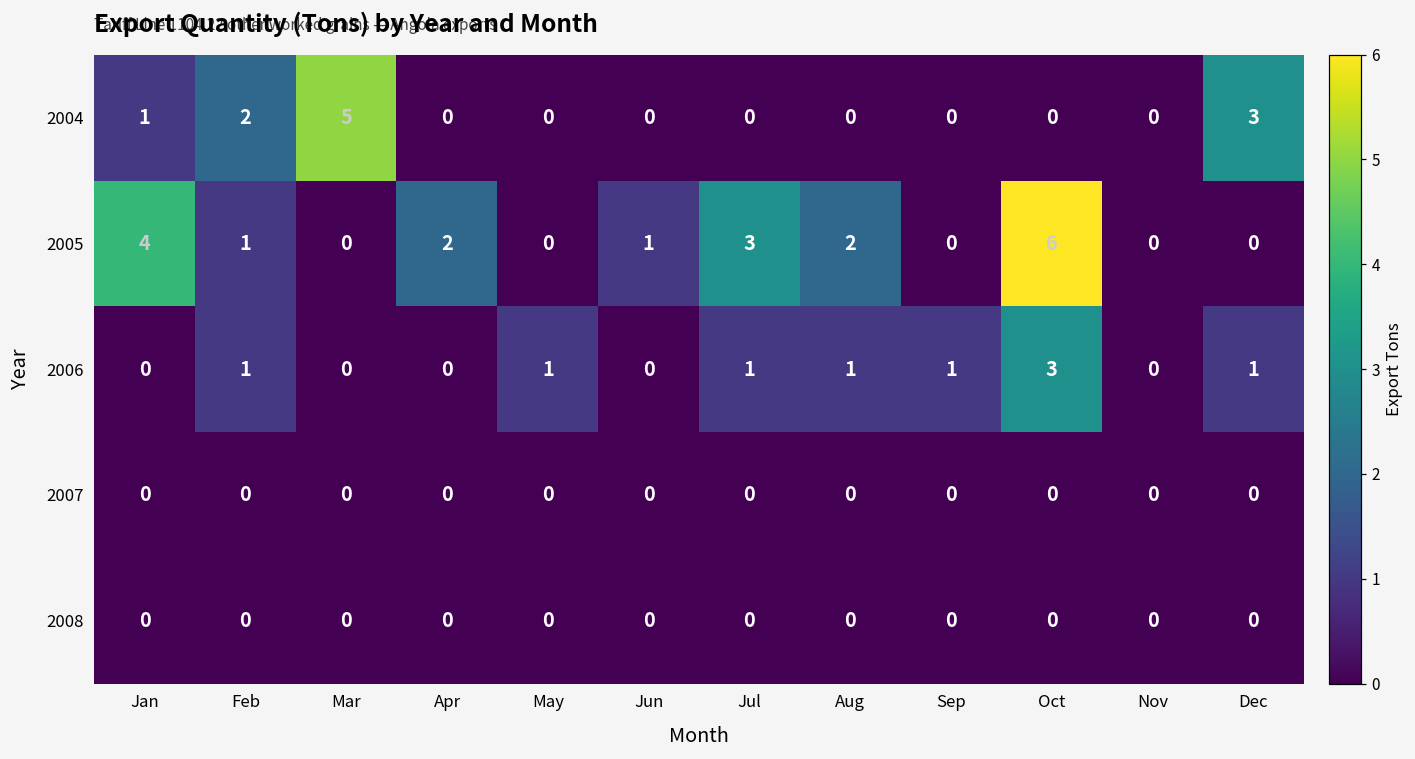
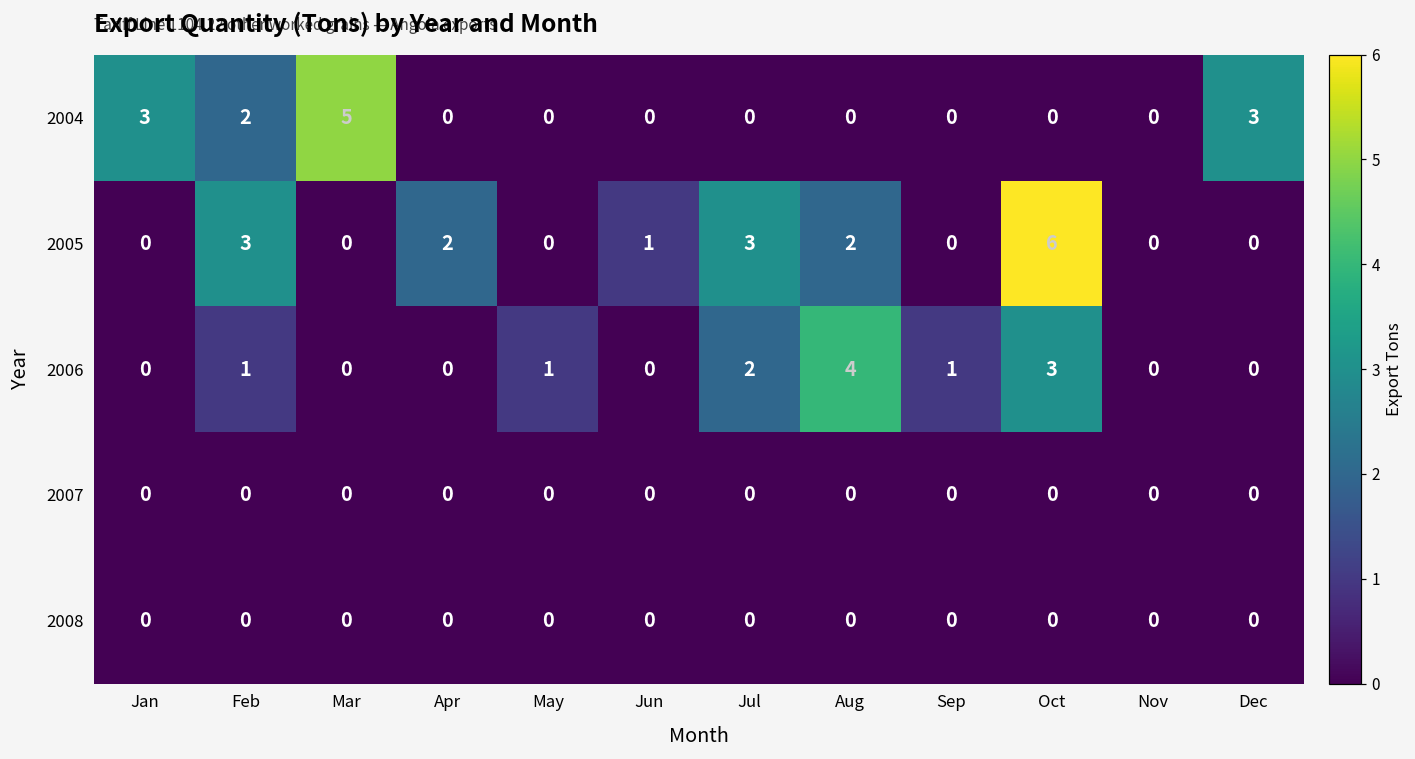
2004, Jan: 1 -> 3
2005, Jan: 4 -> 0
2005, Feb: 1 -> 3
2006, Jul: 1 -> 2
2006, Aug: 1 -> 4
2006, Dec: 1 -> 0
